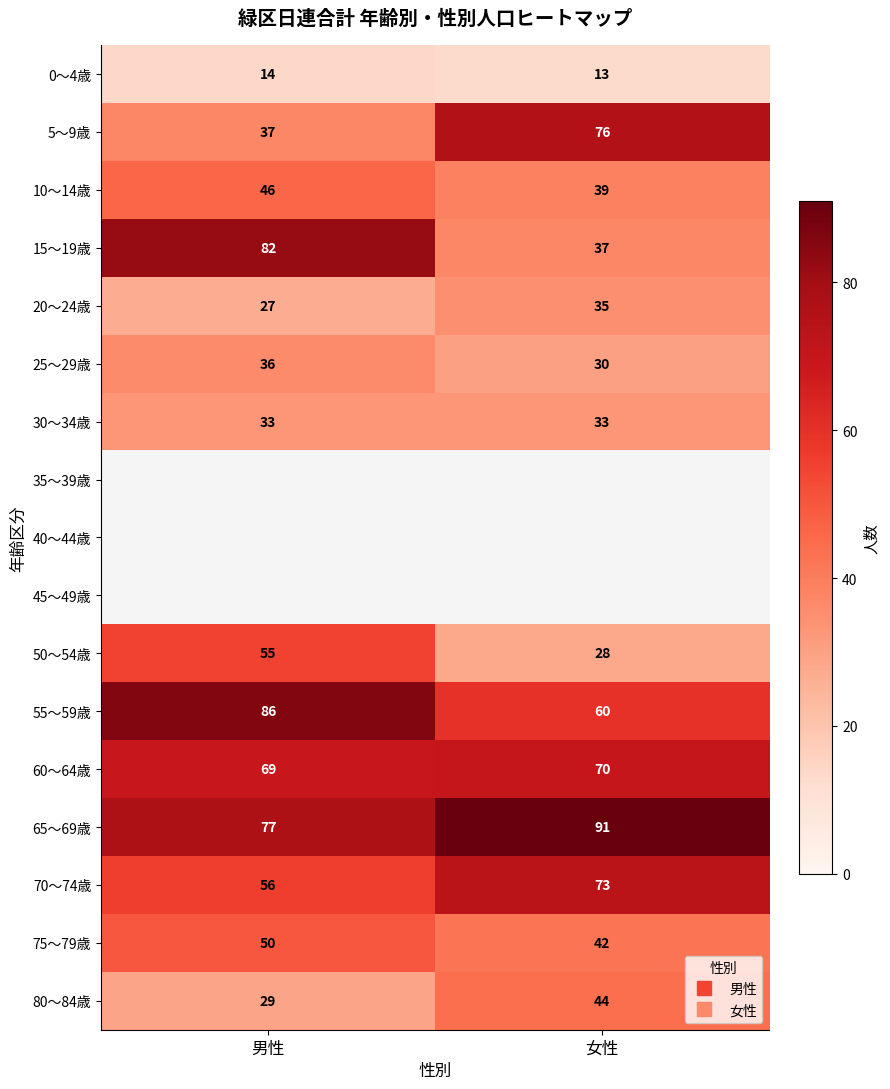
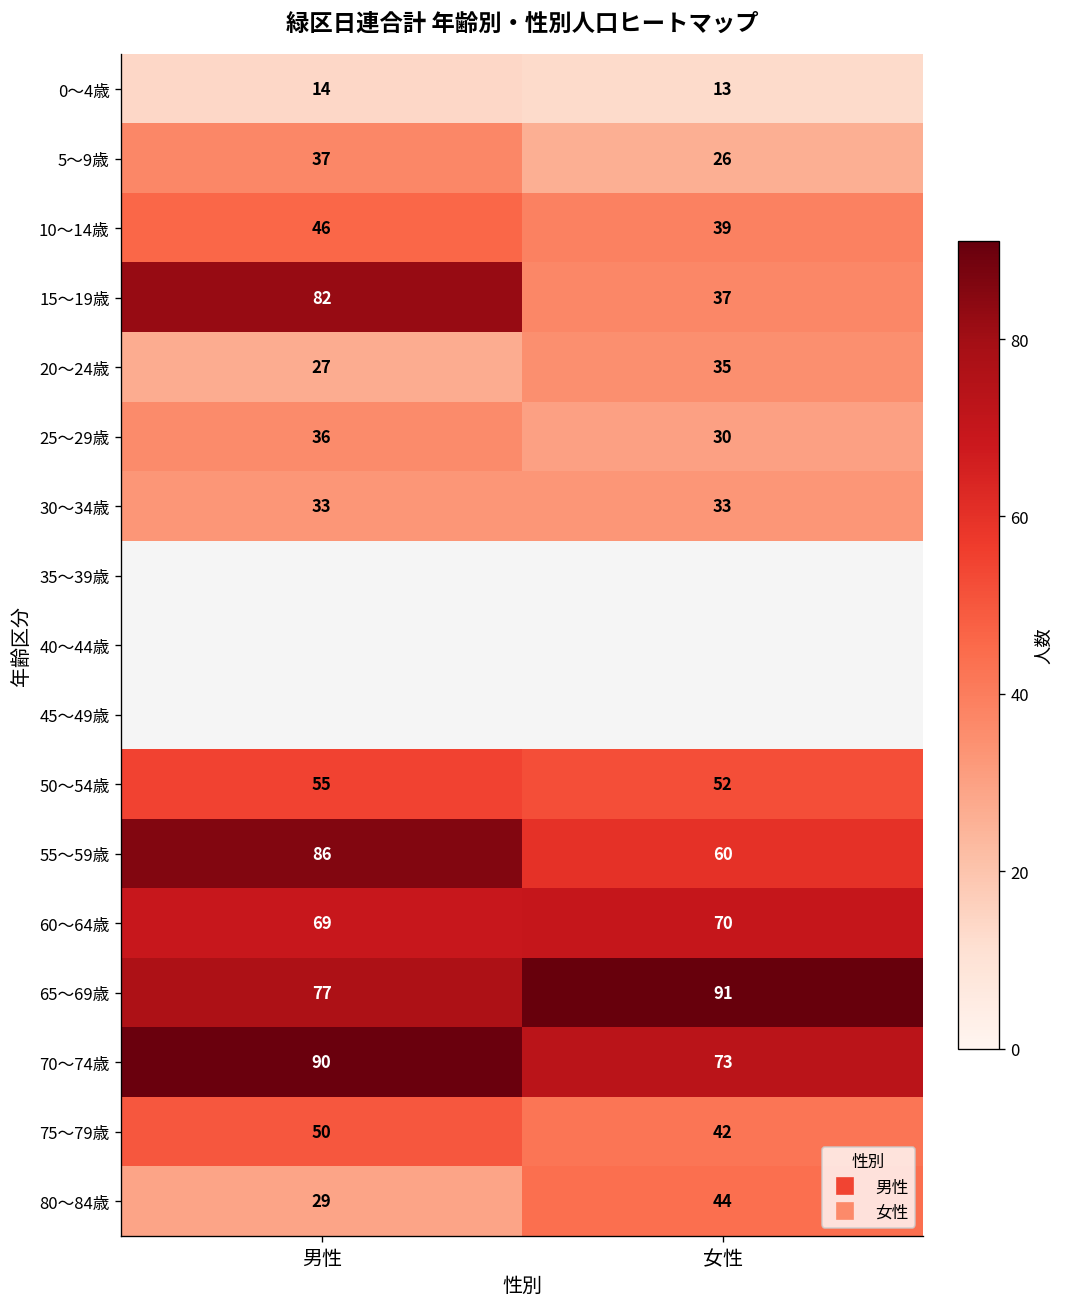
5～9歳, 女性: 76 -> 26
50～54歳, 女性: 28 -> 52
70～74歳, 男性: 56 -> 90
